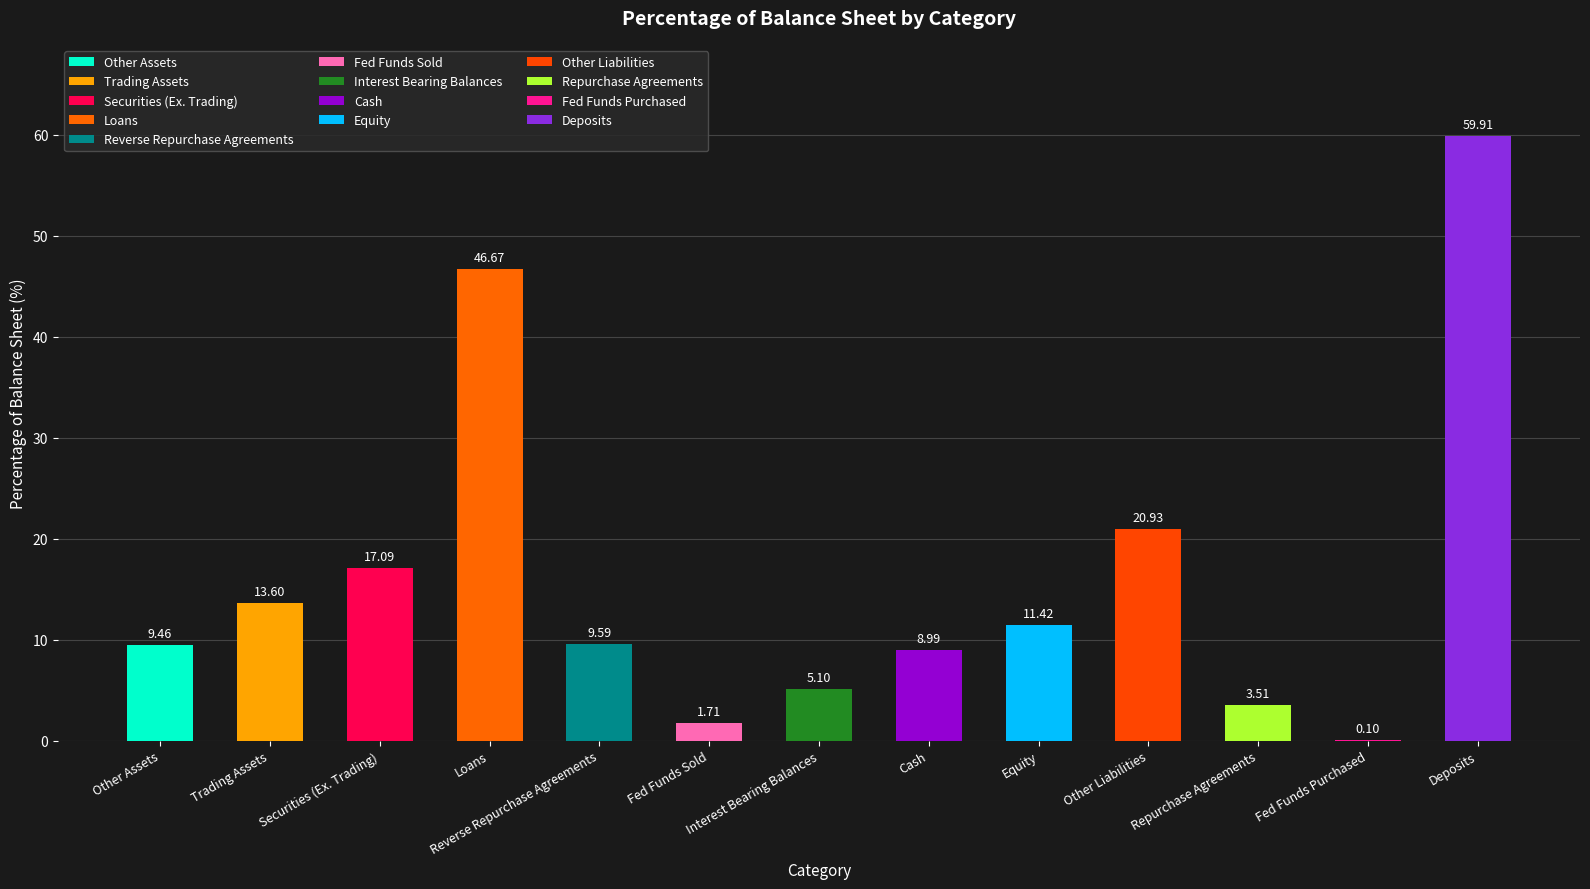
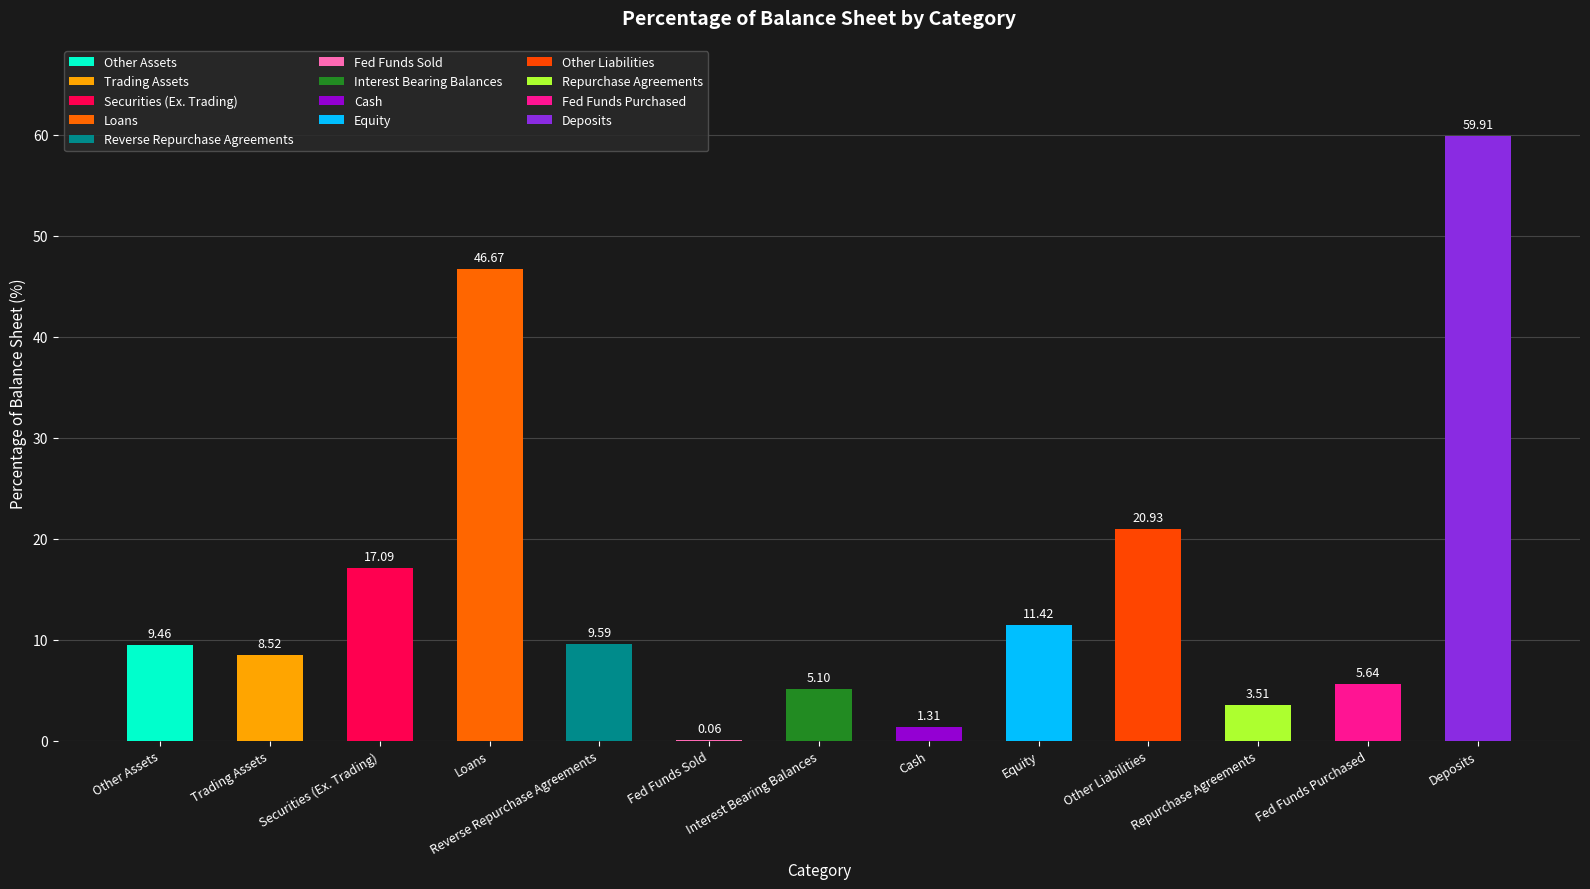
Trading Assets: 13.60 -> 8.52
Fed Funds Sold: 1.71 -> 0.06
Cash: 8.99 -> 1.31
Fed Funds Purchased: 0.10 -> 5.64
